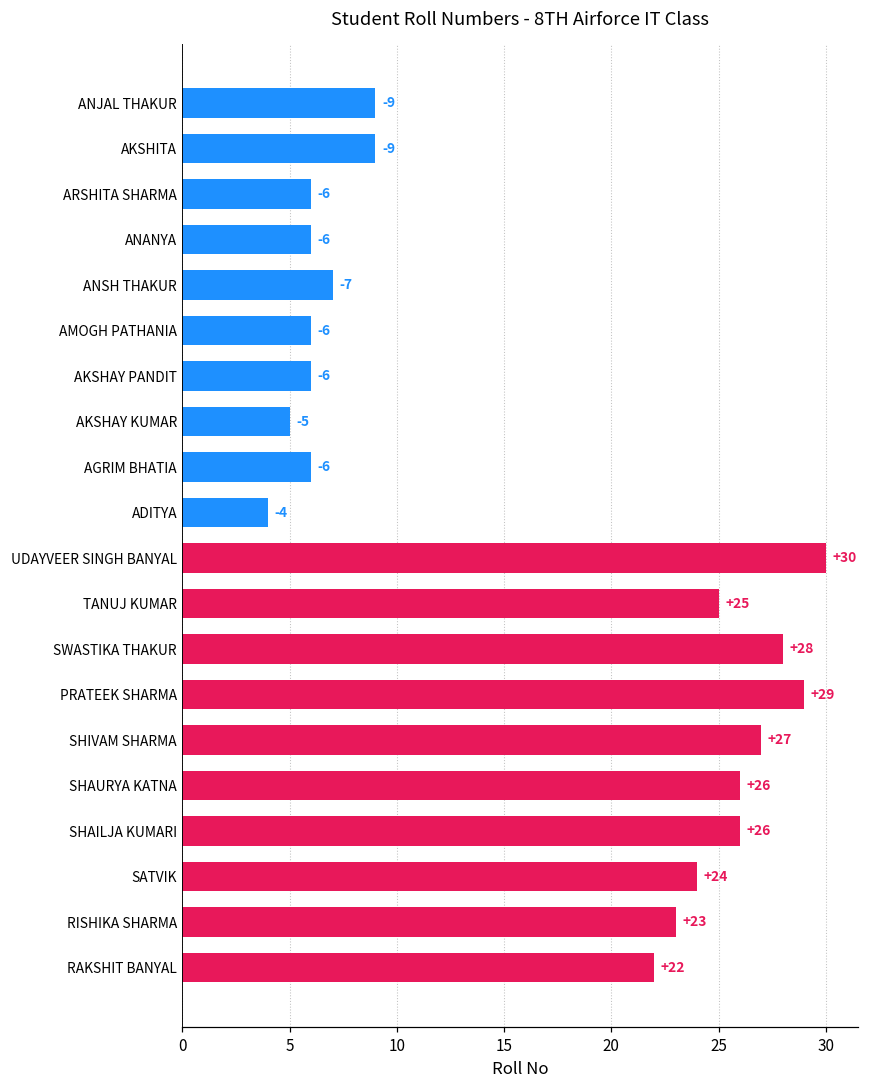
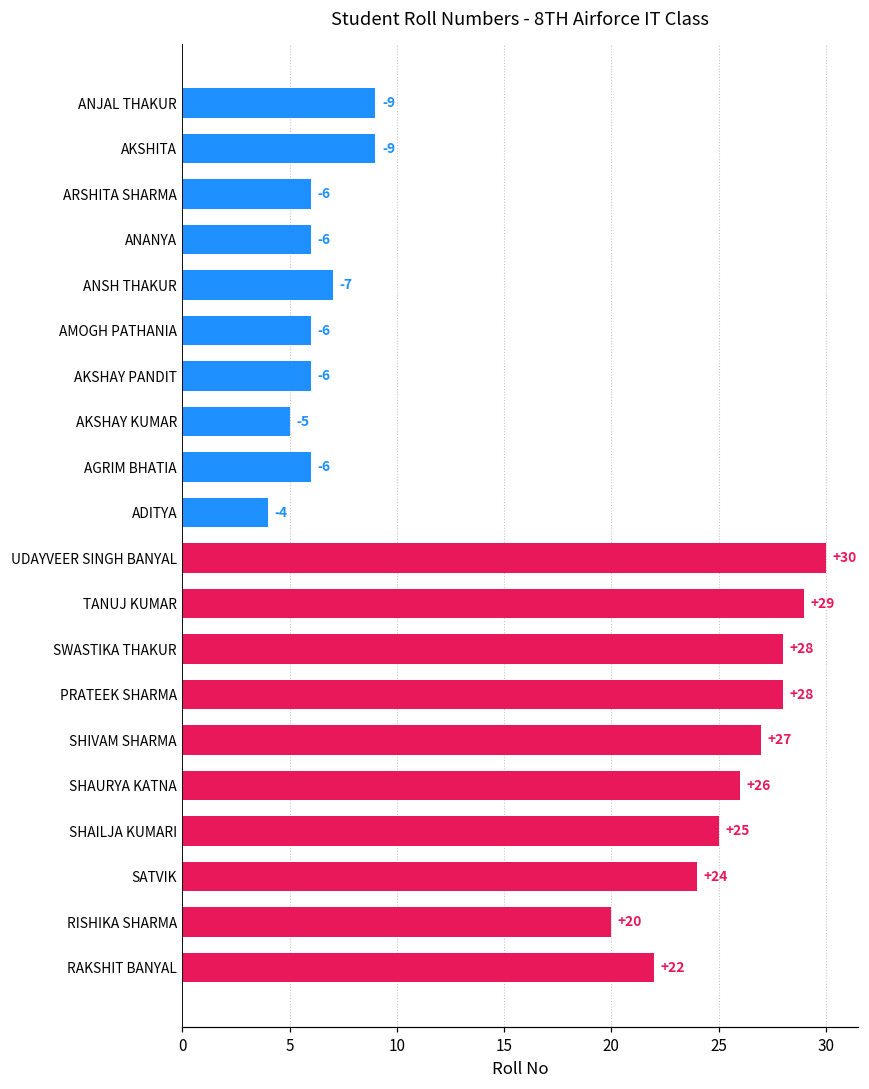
TANUJ KUMAR: +25 -> +29
PRATEEK SHARMA: +29 -> +28
SHAILJA KUMARI: +26 -> +25
RISHIKA SHARMA: +23 -> +20
